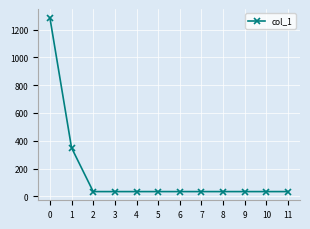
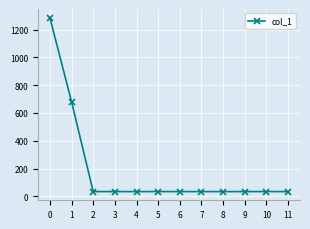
1: 350 -> 680
